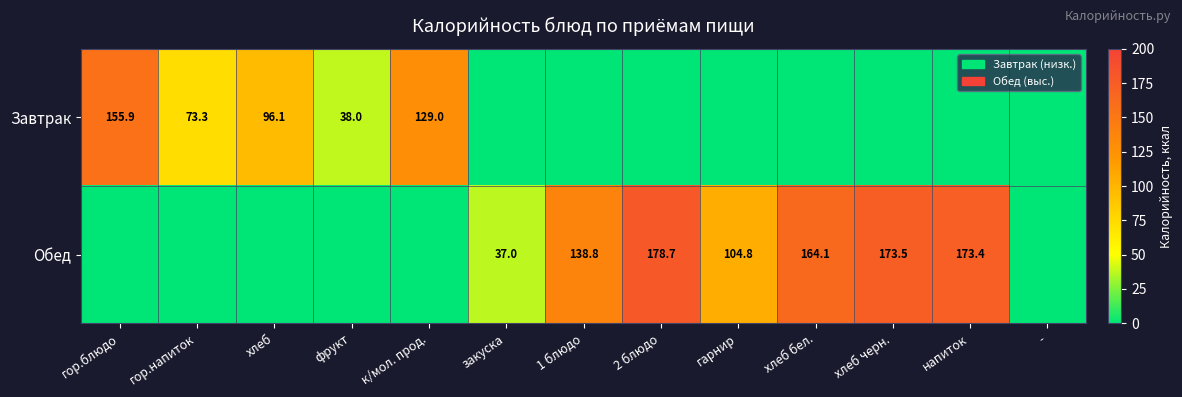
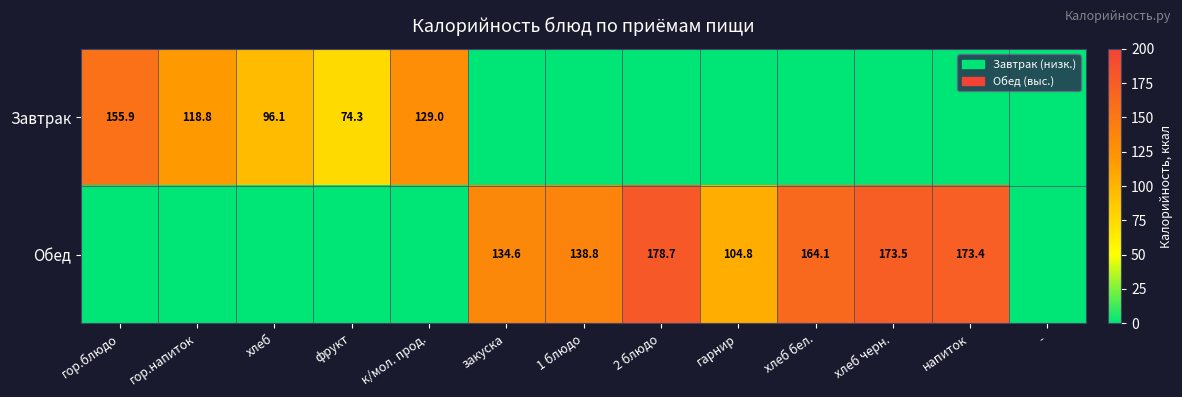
Завтрак, гор.напиток: 73.3 -> 118.8
Завтрак, фрукт: 38.0 -> 74.3
Обед, закуска: 37.0 -> 134.6
